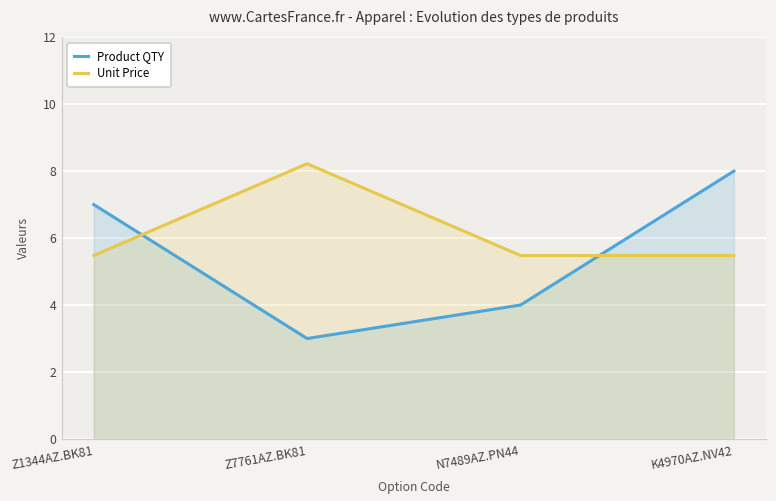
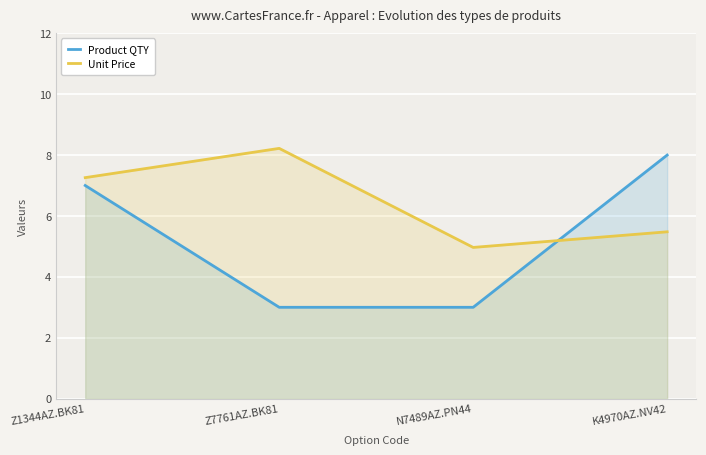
Unit Price, Z1344AZ.BK81: 5.5 -> 7.3
Product QTY, N7489AZ.PN44: 4 -> 3
Unit Price, N7489AZ.PN44: 5.5 -> 5.0
